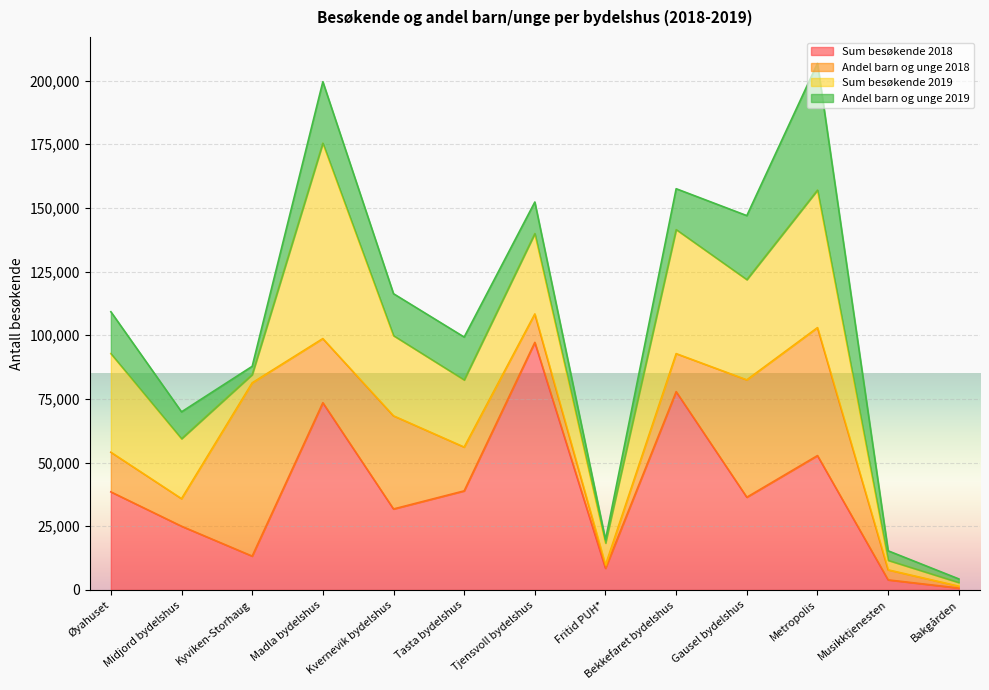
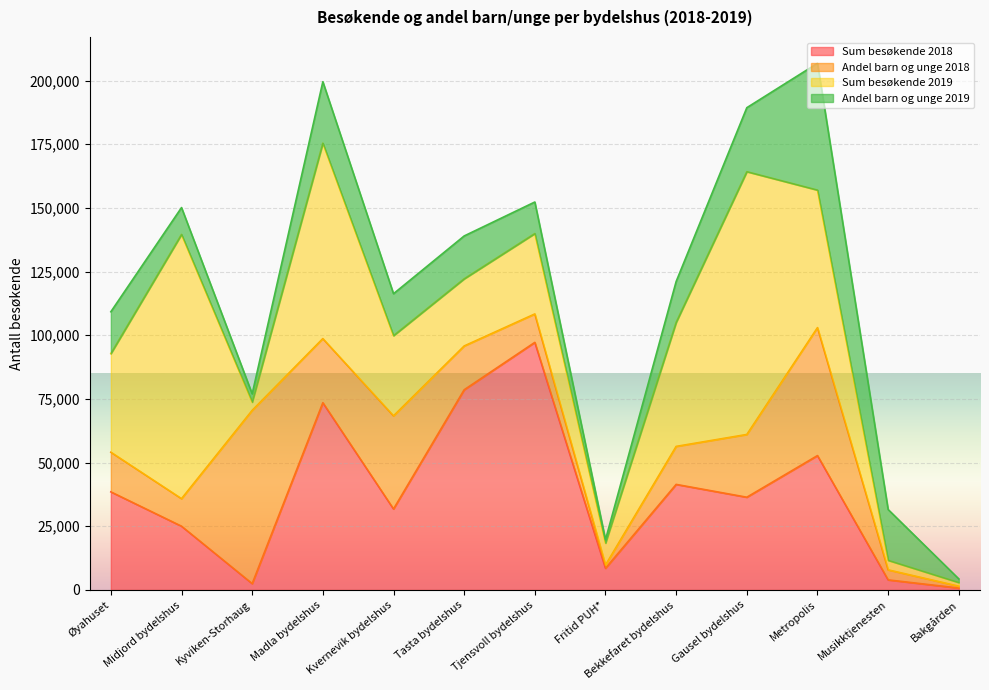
Sum besøkende 2019, Midjord bydelshus: 24,000 -> 104,000
Sum besøkende 2018, Kyviken-Storhaug: 13,000 -> 2,000
Sum besøkende 2018, Tasta bydelshus: 39,000 -> 79,000
Sum besøkende 2018, Bekkefaret bydelshus: 78,000 -> 41,000
Andel barn og unge 2018, Gausel bydelshus: 46,000 -> 25,000
Sum besøkende 2019, Gausel bydelshus: 39,000 -> 103,000
Andel barn og unge 2019, Musikktjenesten: 4,000 -> 20,000
